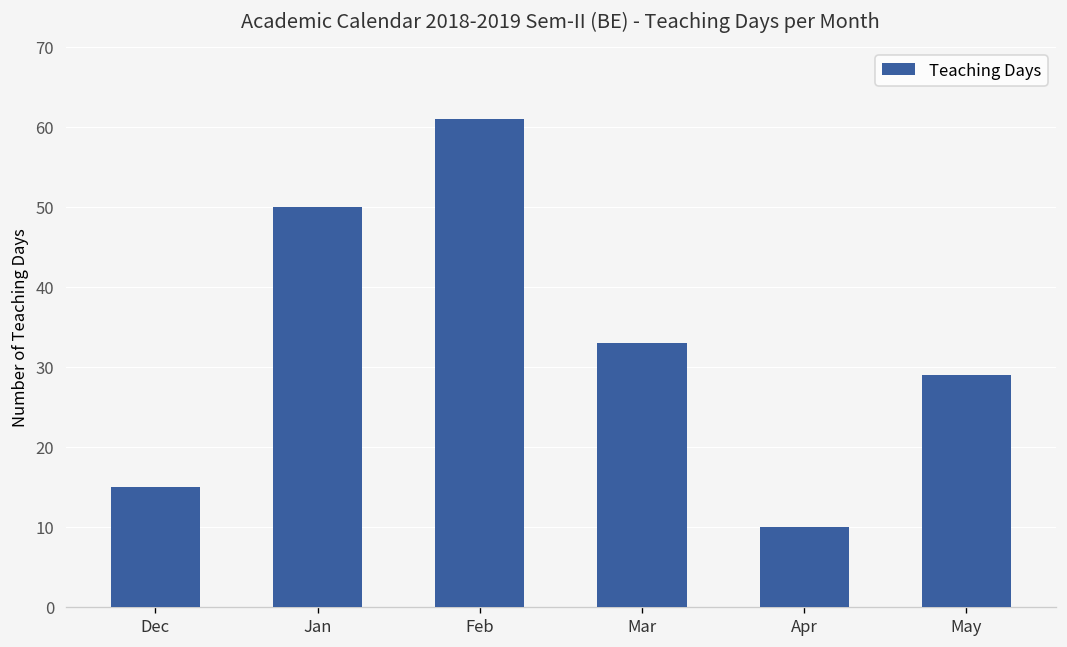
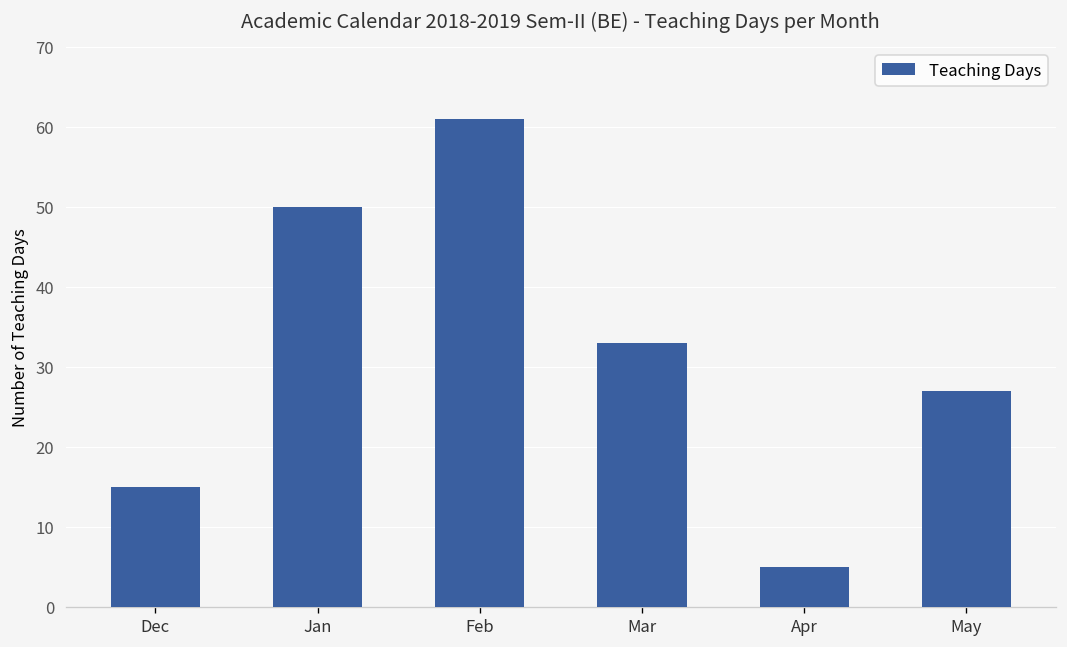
Apr: 10 -> 5
May: 29 -> 27
